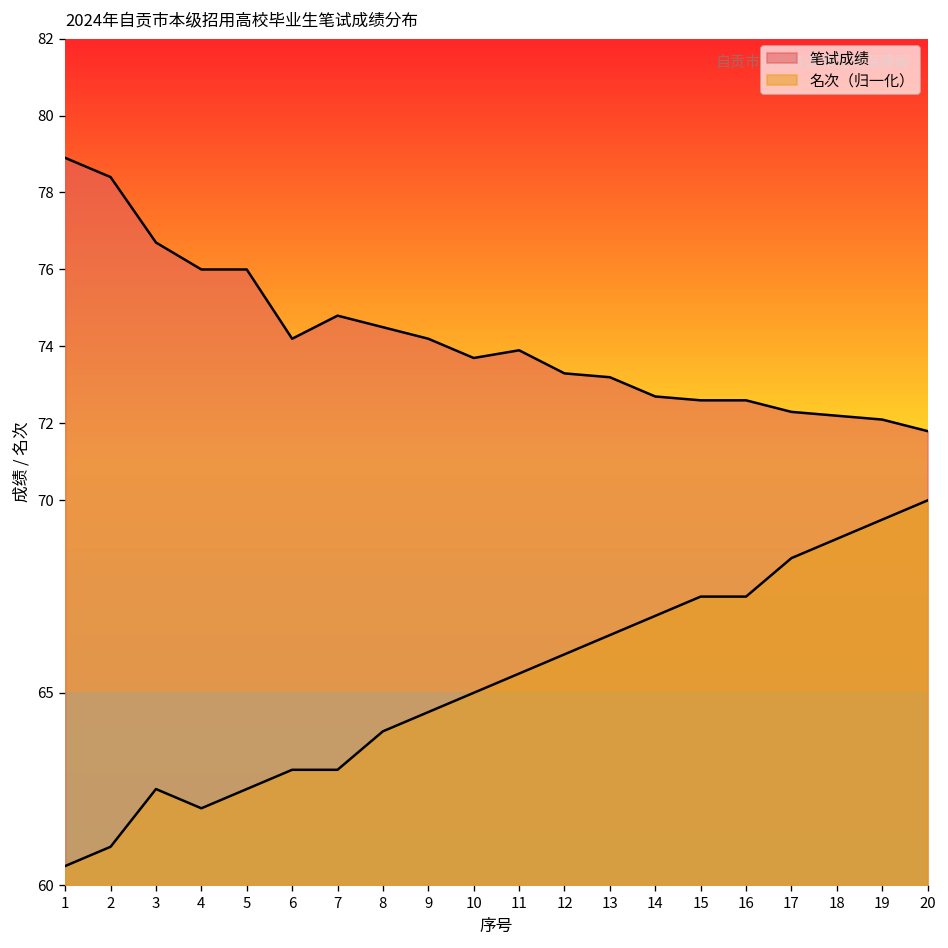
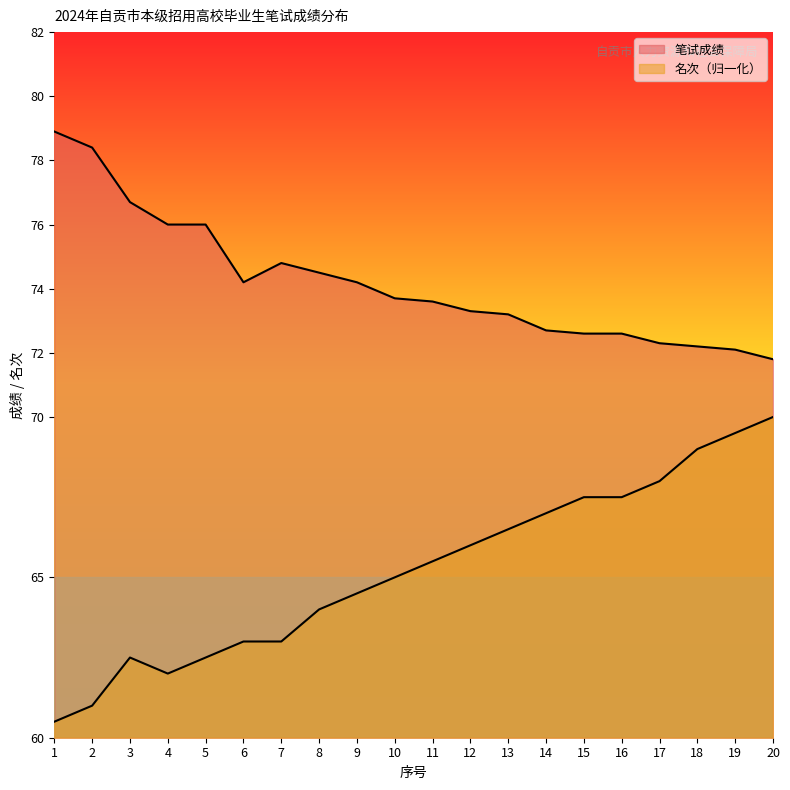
笔试成绩, 11: 73.9 -> 73.6
名次（归一化）, 17: 68.5 -> 68.0
